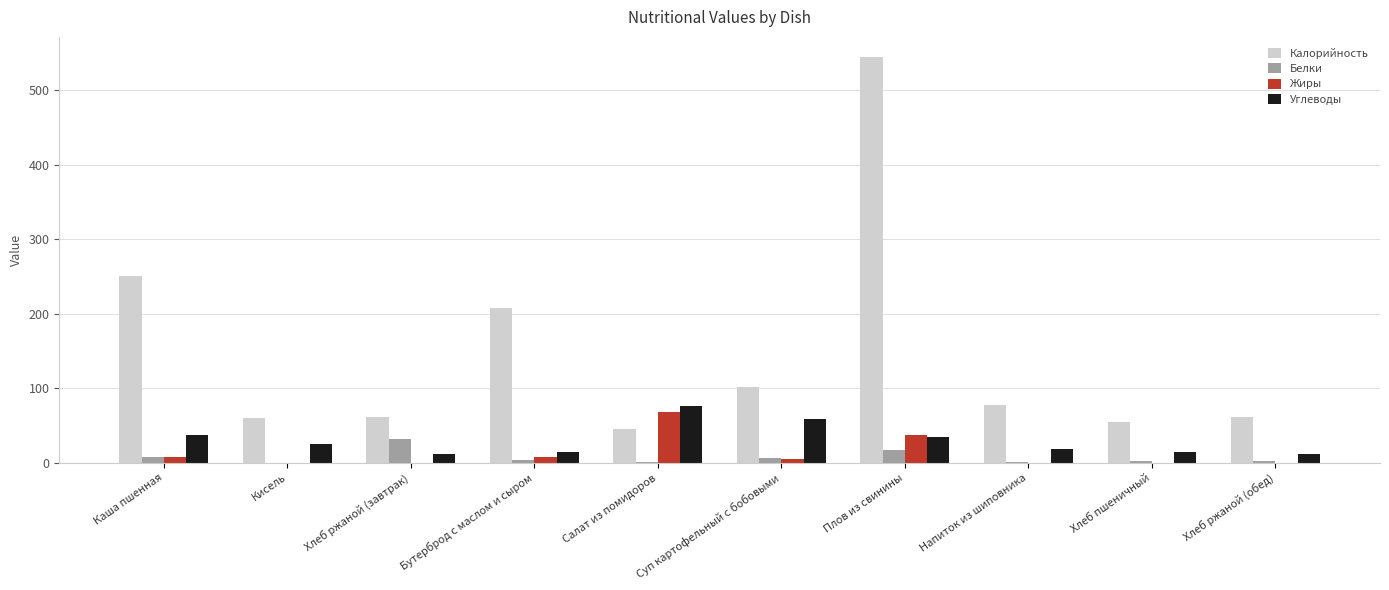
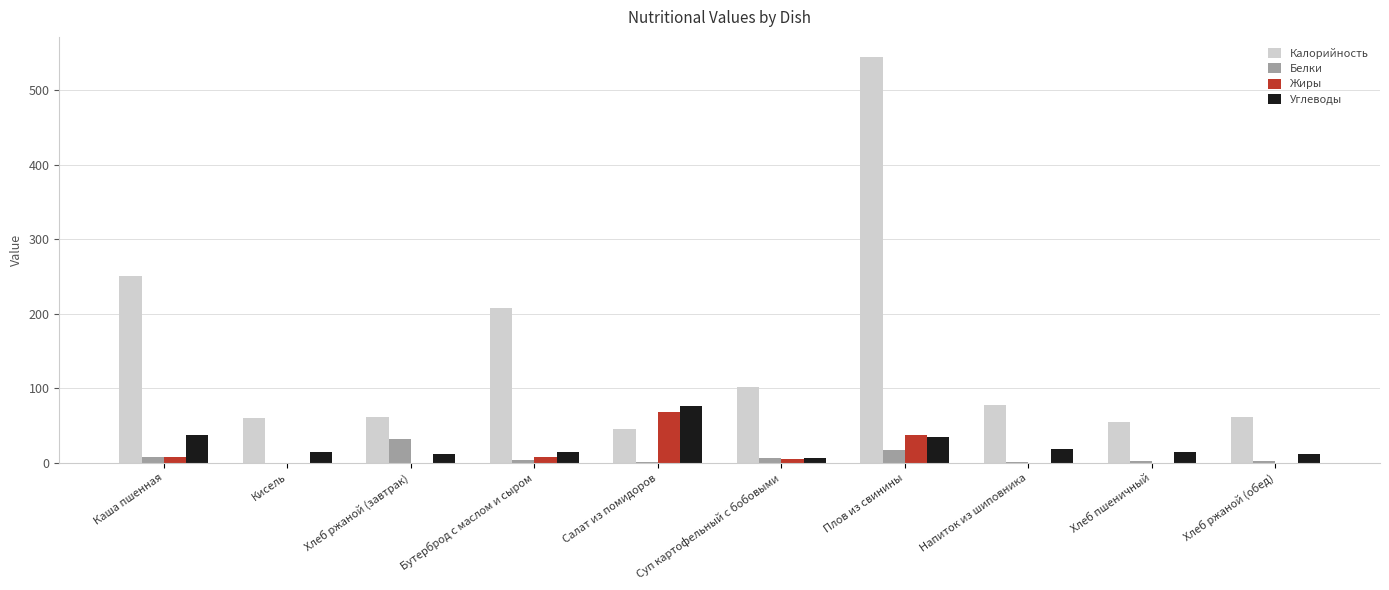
Углеводы, Кисель: 30 -> 20
Углеводы, Суп картофельный с бобовыми: 60 -> 10
